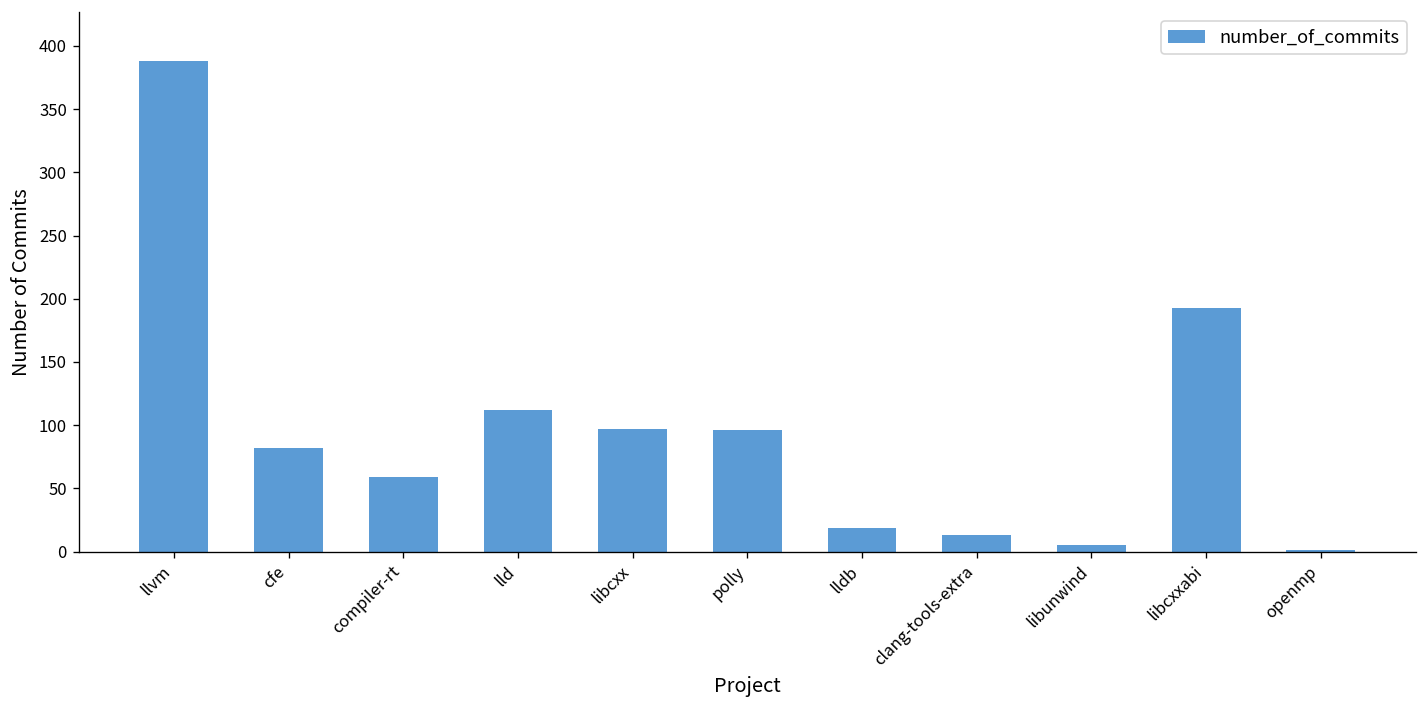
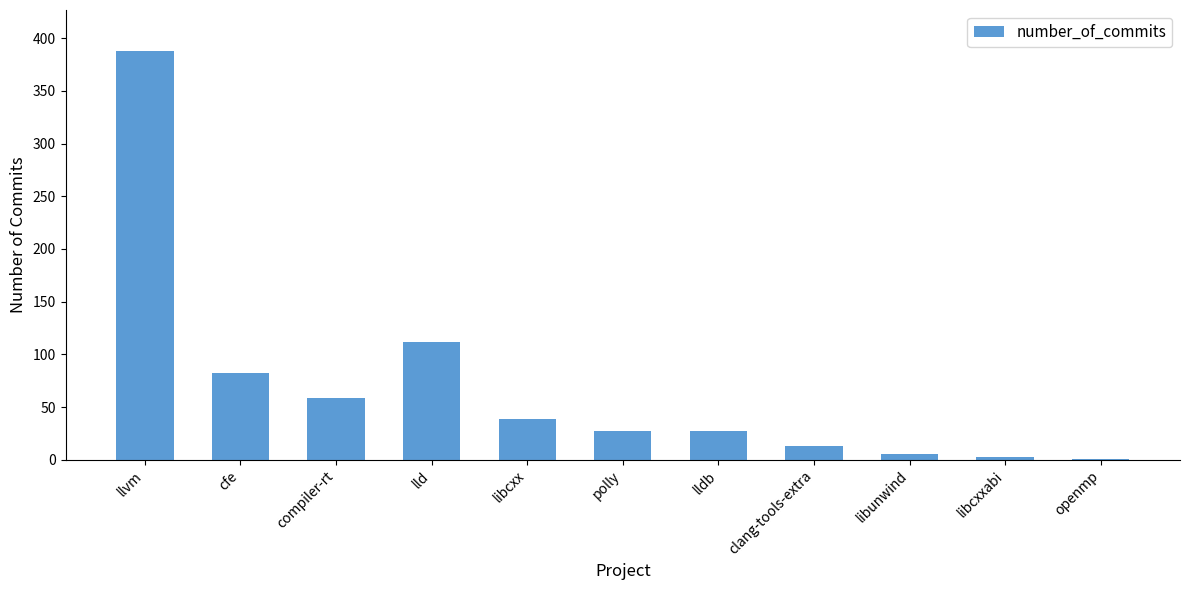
libcxx: 97 -> 39
polly: 96 -> 27
lldb: 19 -> 27
libcxxabi: 193 -> 3
